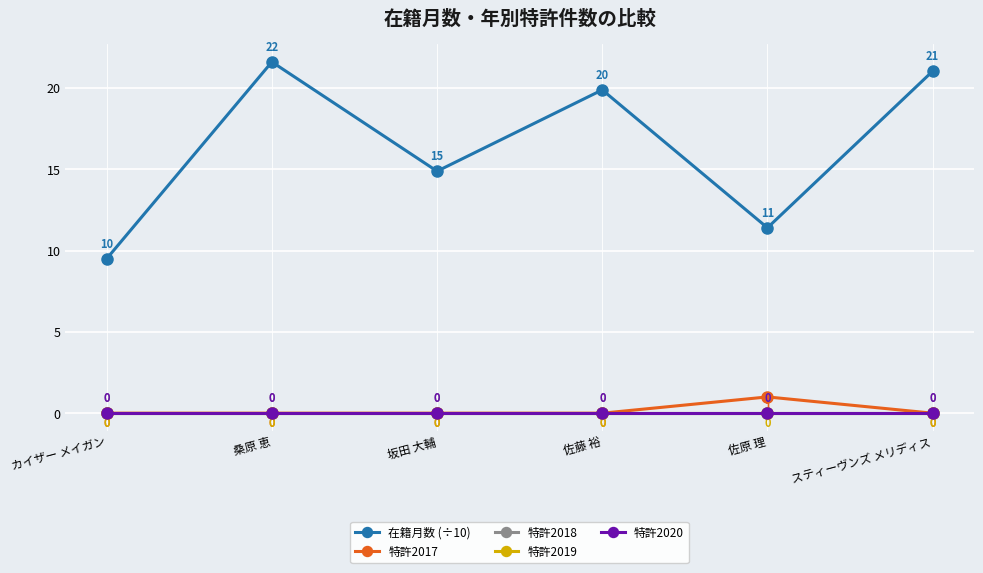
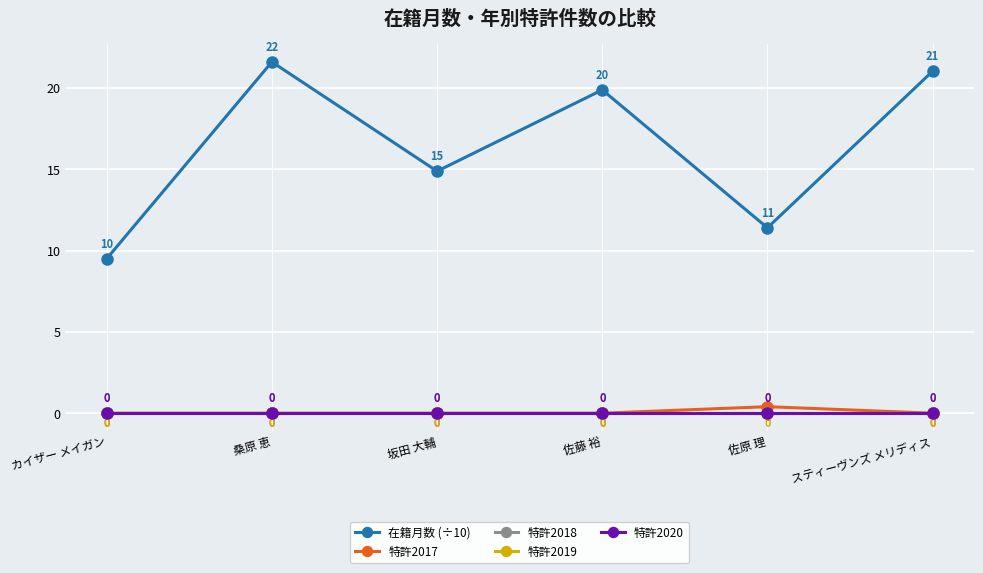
特許2017, 佐原 理: 1 -> 0
